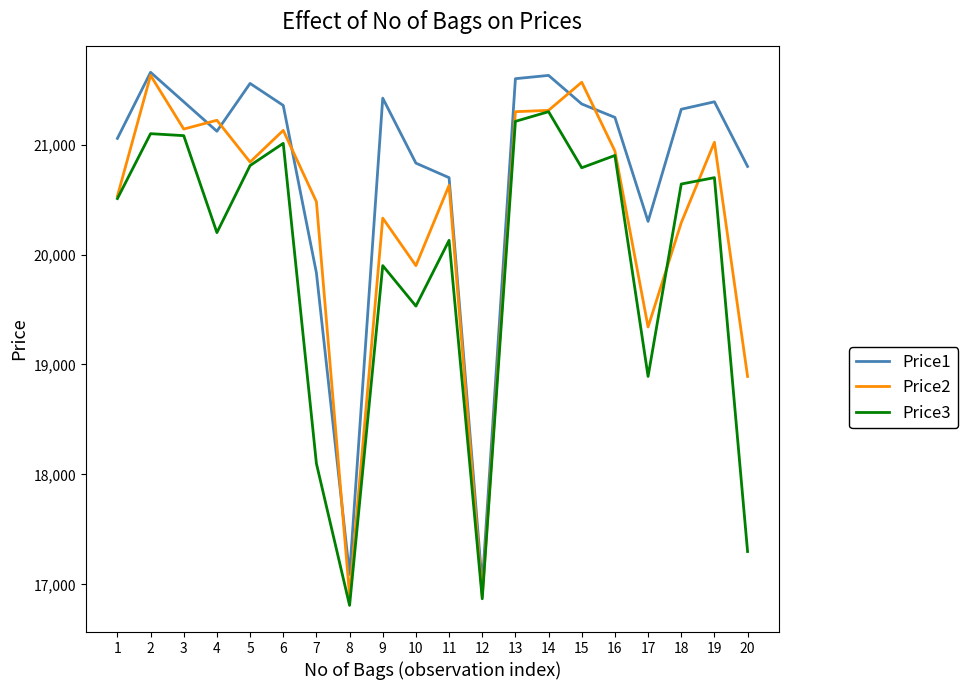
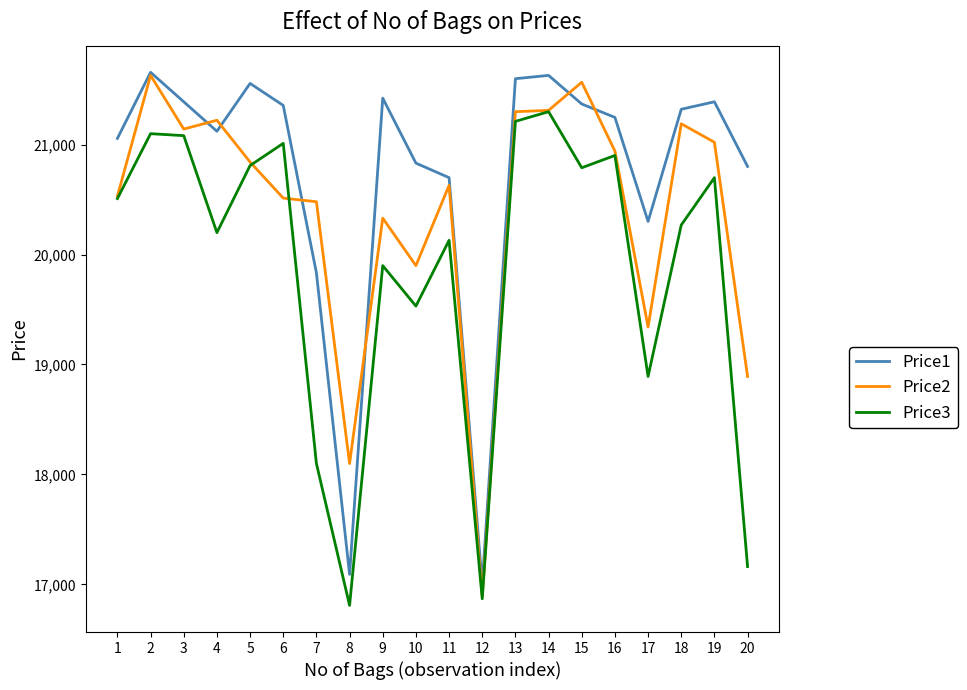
Price2, 6: 21,130 -> 20,510
Price2, 8: 16,900 -> 18,100
Price2, 18: 20,290 -> 21,190
Price3, 18: 20,640 -> 20,270
Price3, 20: 17,300 -> 17,160
